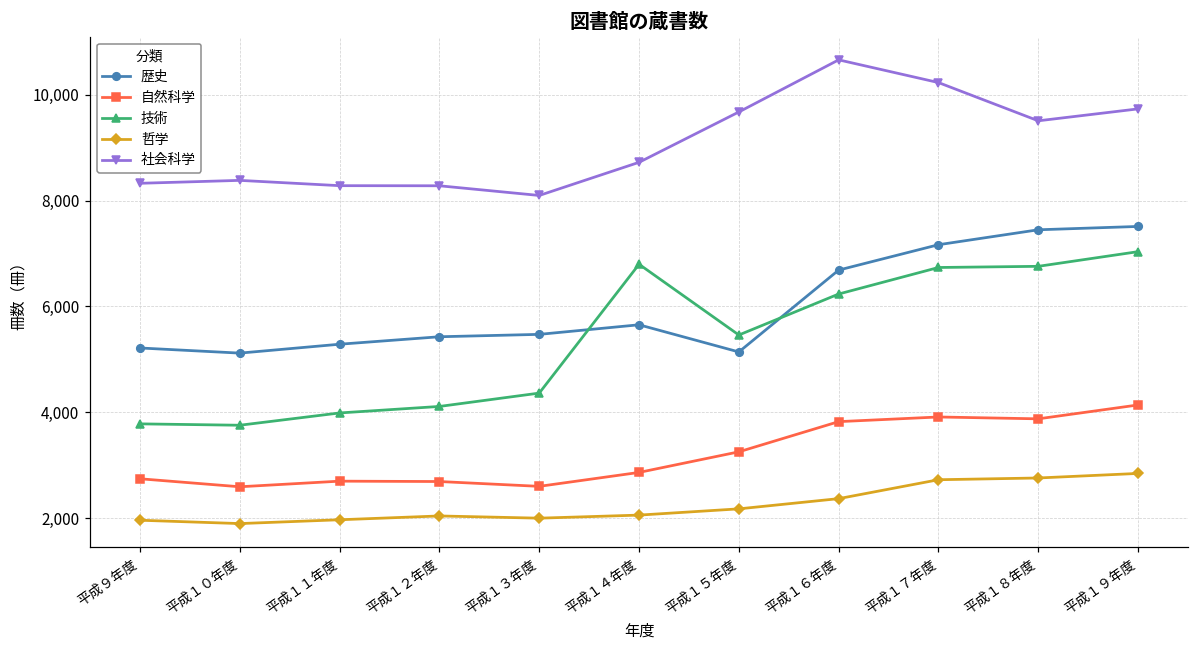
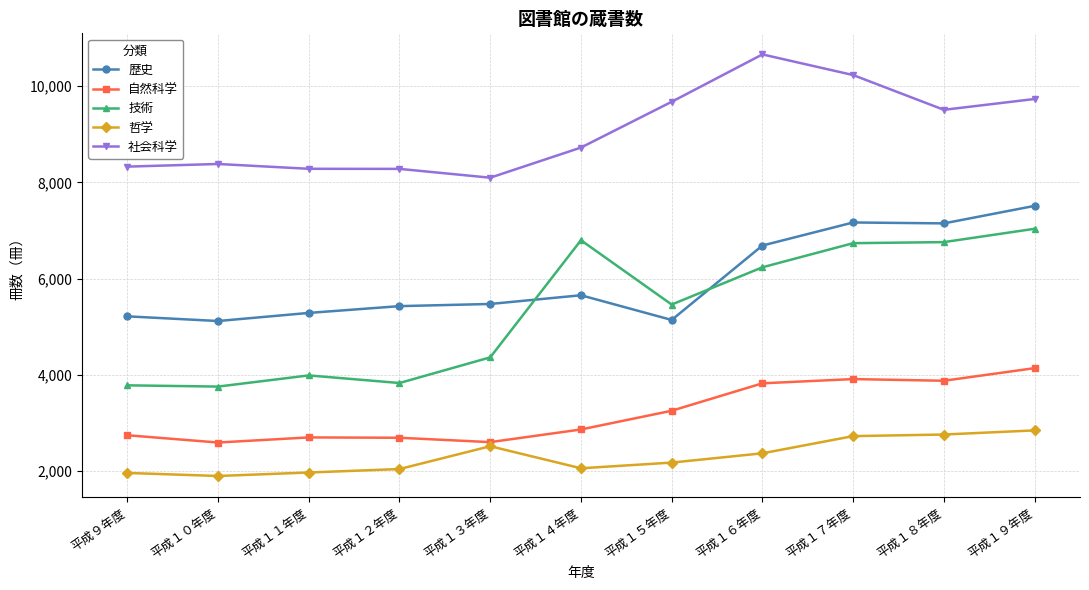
技術, 平成１２年度: 4,100 -> 3,800
哲学, 平成１３年度: 2,000 -> 2,500
歴史, 平成１８年度: 7,400 -> 7,100
